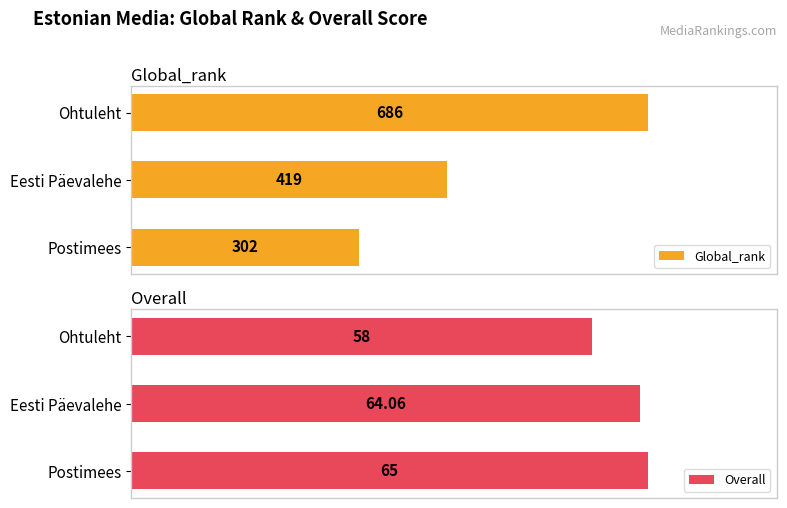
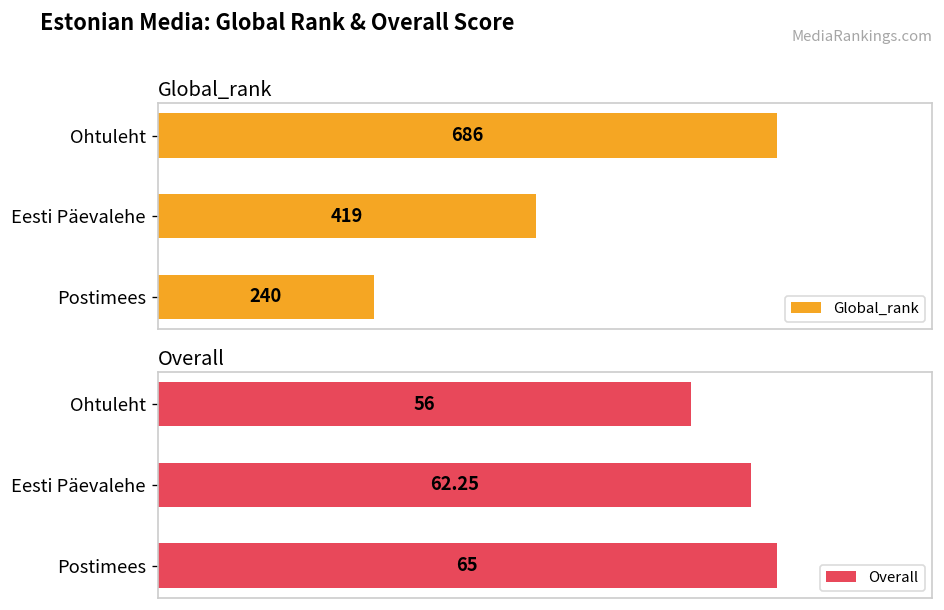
Global_rank, Postimees: 302 -> 240
Overall, Ohtuleht: 58 -> 56
Overall, Eesti Päevalehe: 64.06 -> 62.25
